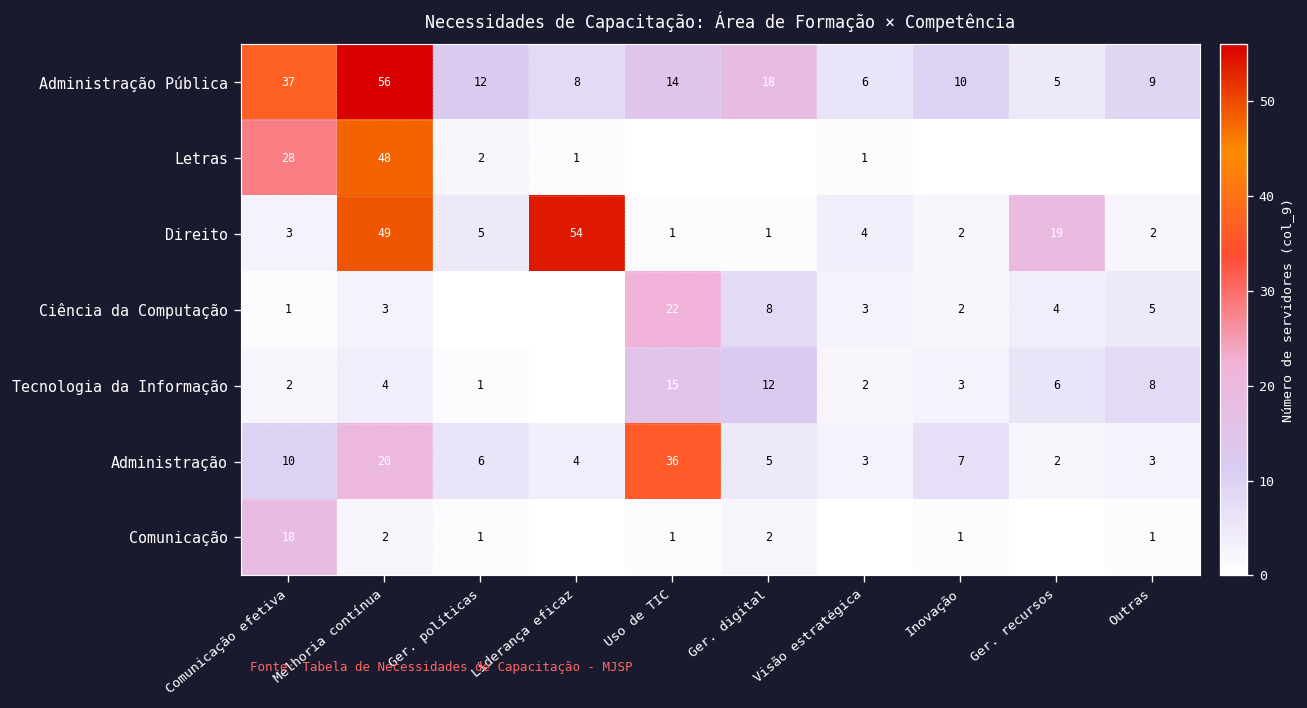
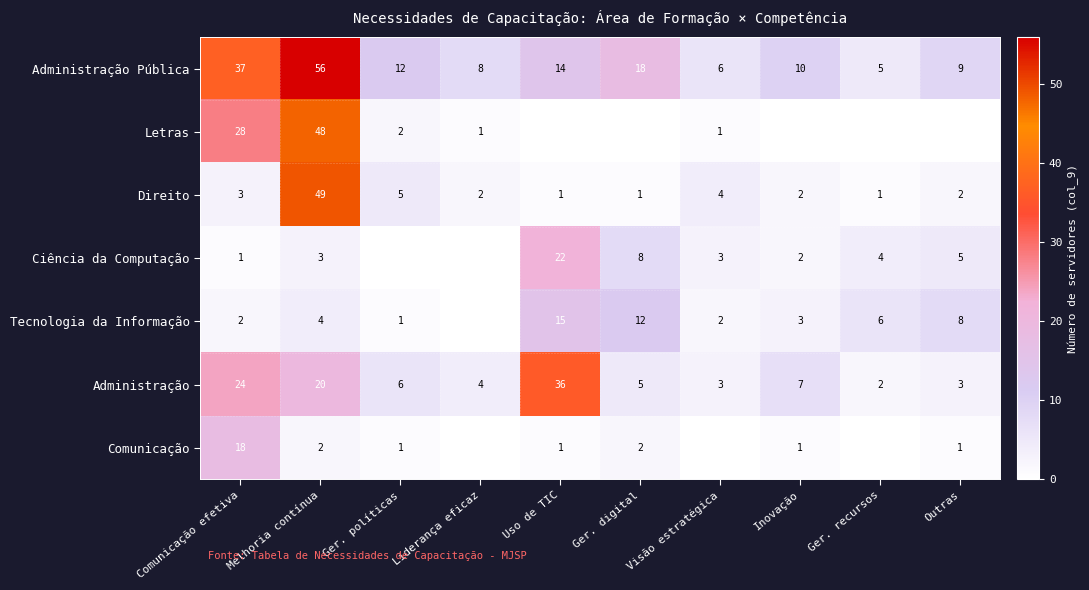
Direito, Liderança eficaz: 54 -> 2
Direito, Ger. recursos: 19 -> 1
Administração, Comunicação efetiva: 10 -> 24
